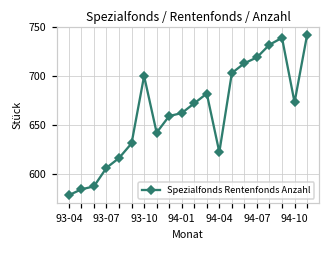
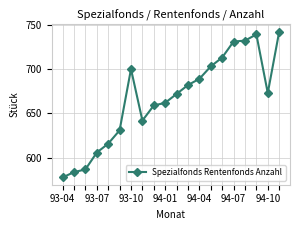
94-04: 620 -> 690
94-07: 720 -> 730
